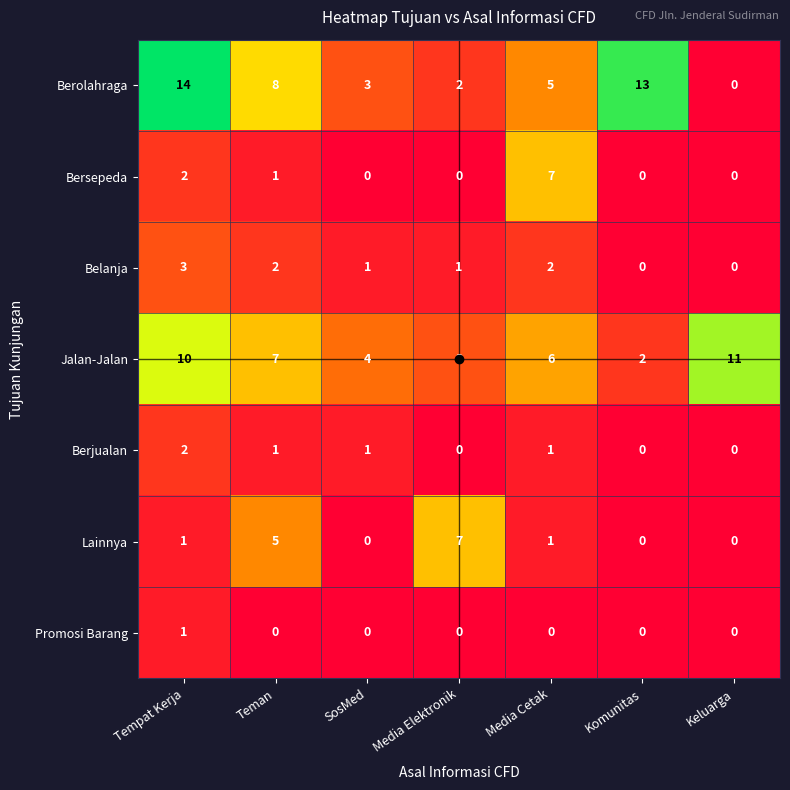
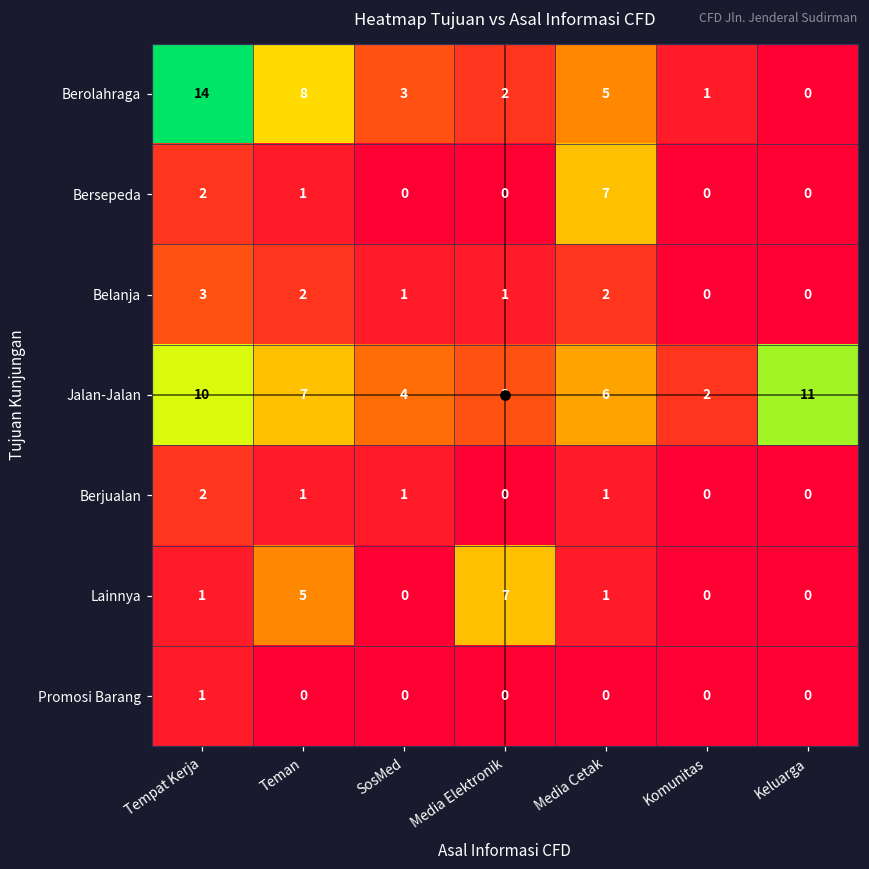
Berolahraga, Komunitas: 13 -> 1
